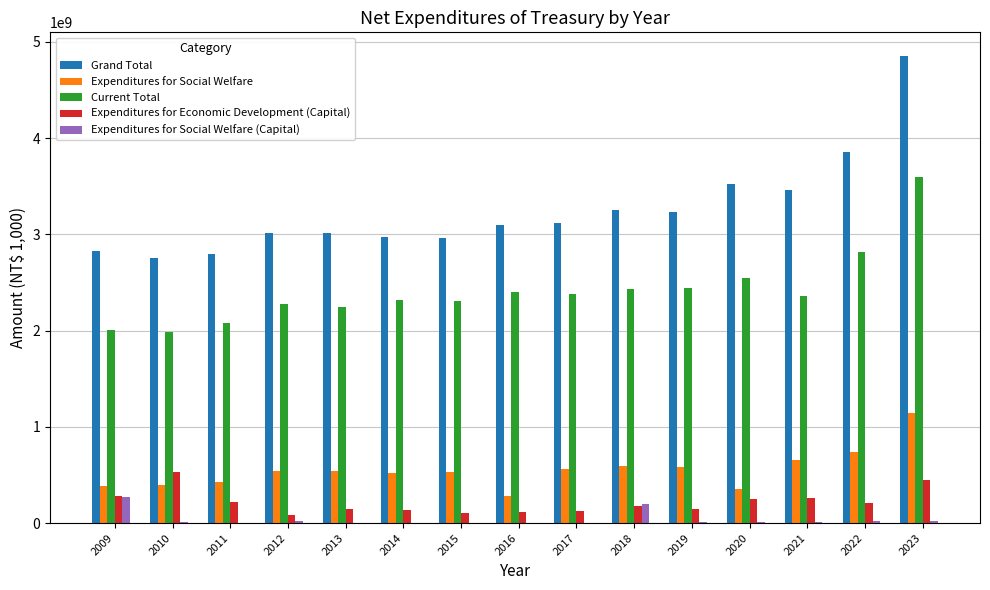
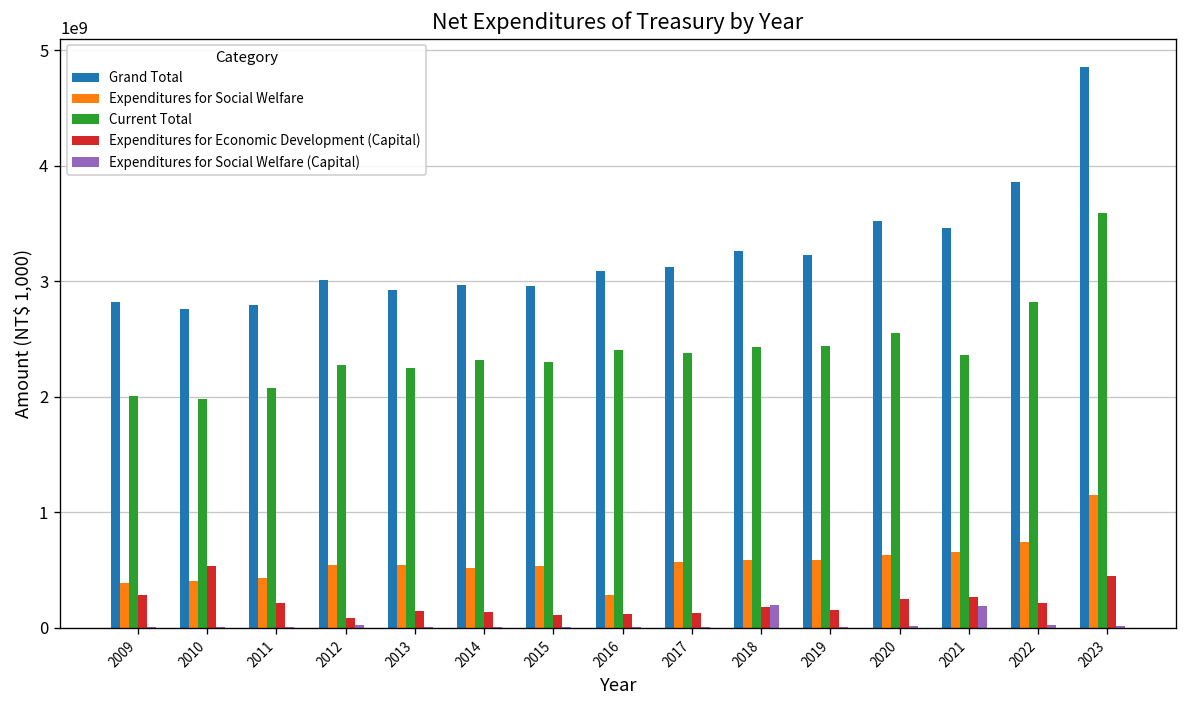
Expenditures for Social Welfare (Capital), 2009: 300000000 -> 0
Grand Total, 2013: 3000000000 -> 2900000000
Expenditures for Social Welfare, 2020: 400000000 -> 600000000
Expenditures for Social Welfare (Capital), 2021: 0 -> 200000000
